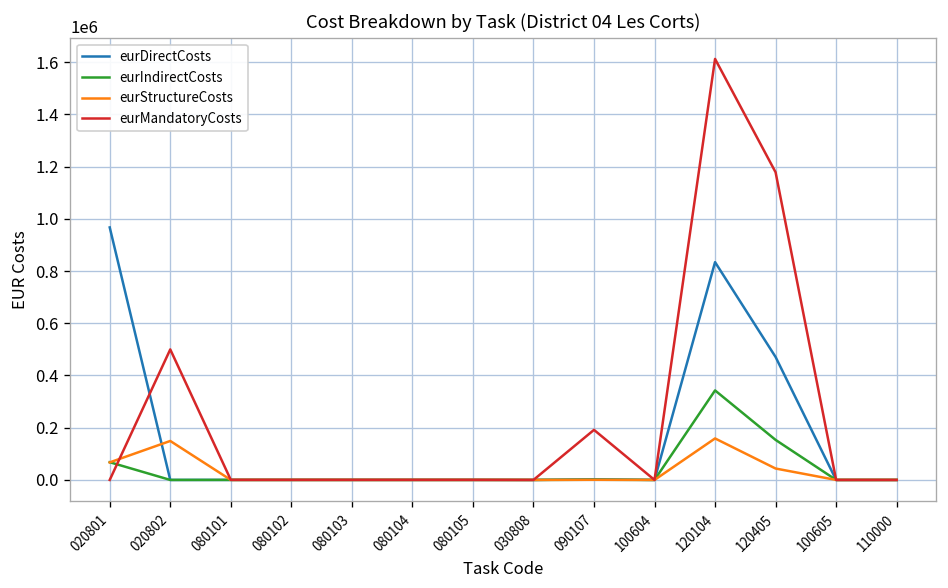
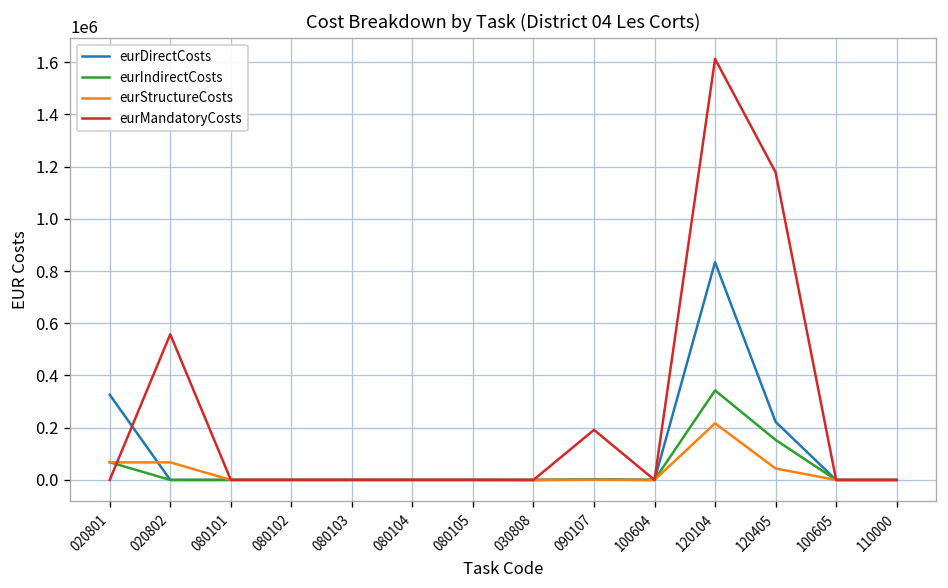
eurDirectCosts, 020801: 970000 -> 330000
eurStructureCosts, 020802: 150000 -> 70000
eurMandatoryCosts, 020802: 500000 -> 560000
eurStructureCosts, 120104: 160000 -> 220000
eurDirectCosts, 120405: 470000 -> 220000
